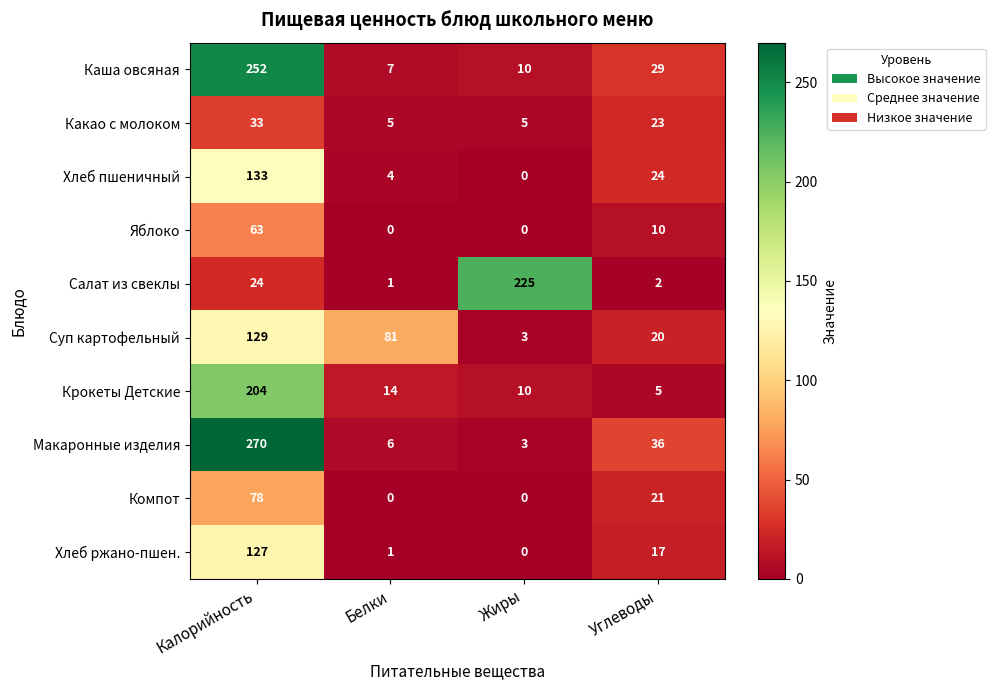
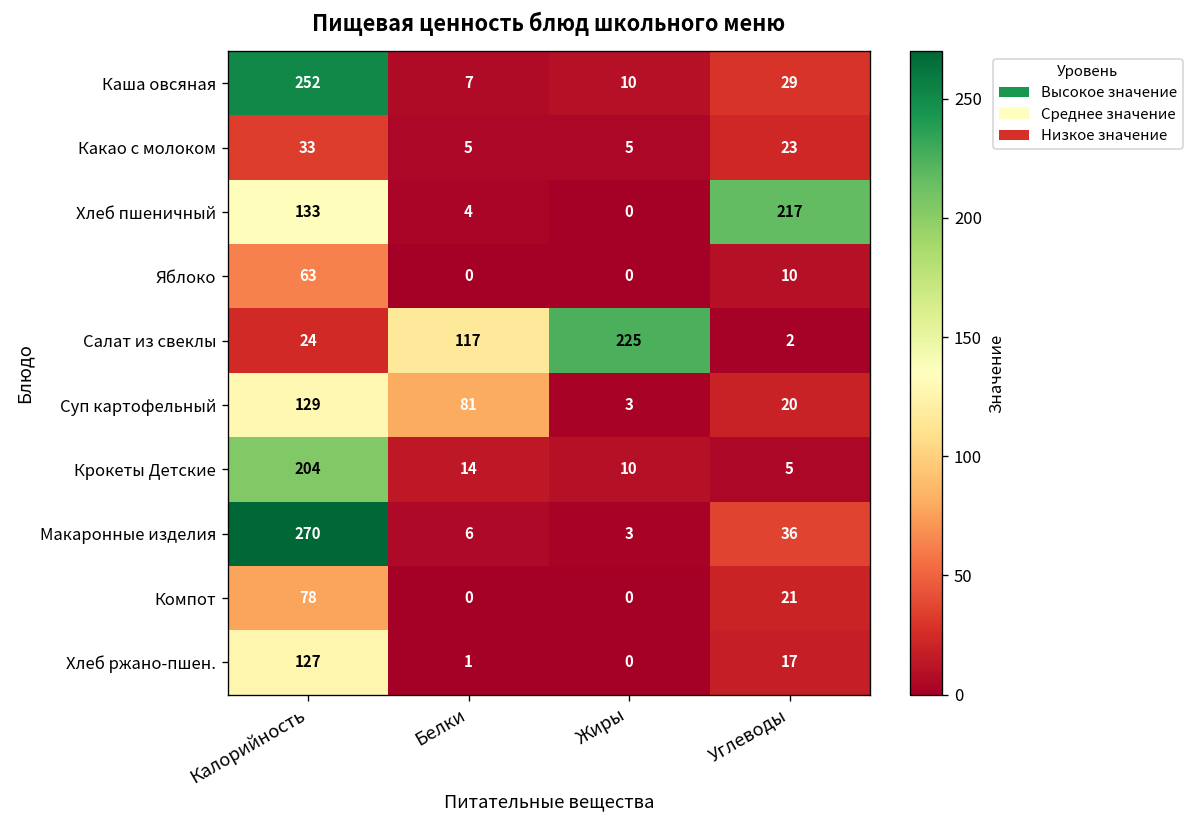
Хлеб пшеничный, Углеводы: 24 -> 217
Салат из свеклы, Белки: 1 -> 117
